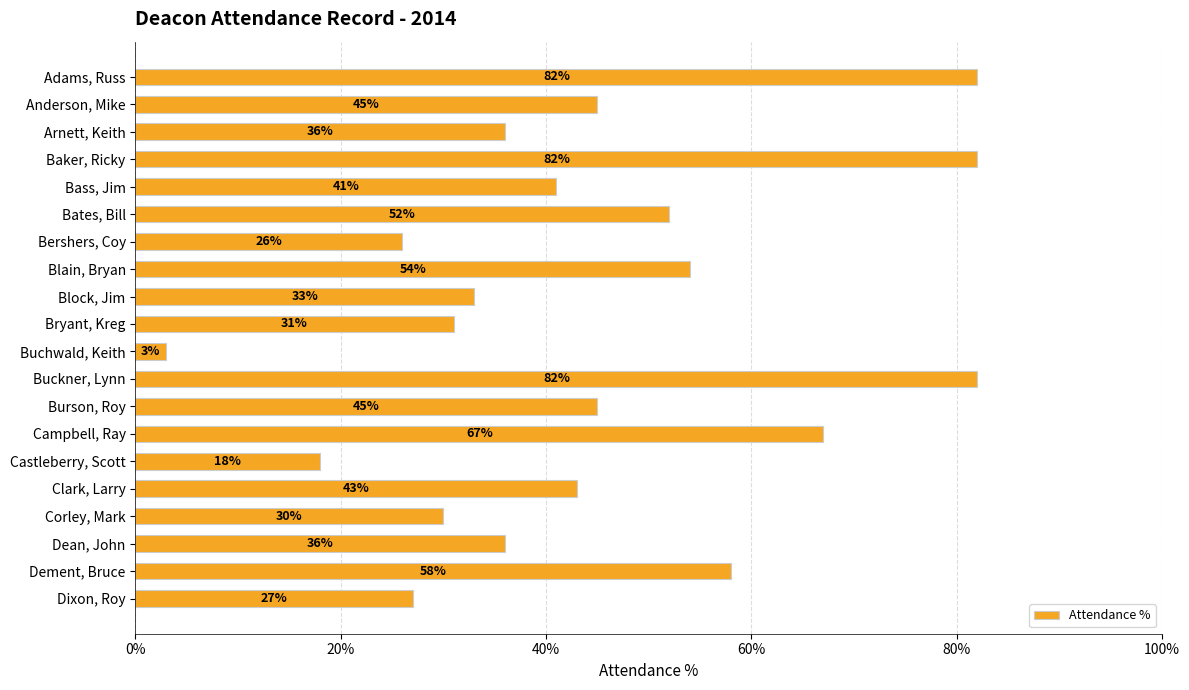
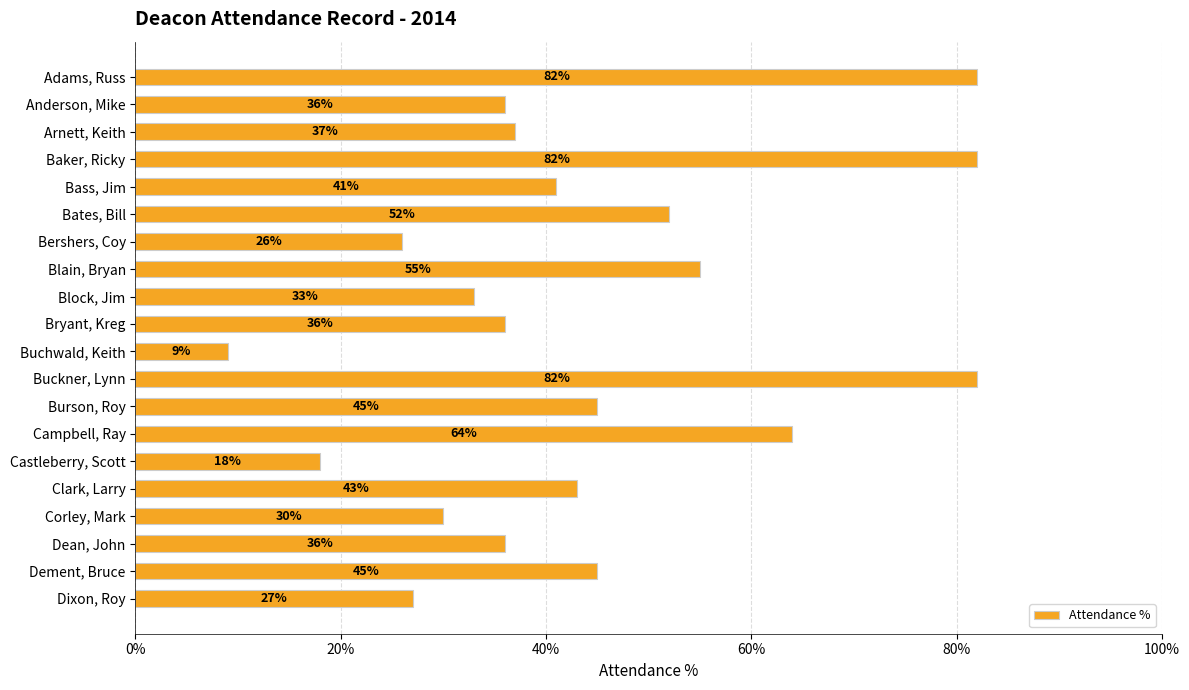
Anderson, Mike: 45% -> 36%
Arnett, Keith: 36% -> 37%
Blain, Bryan: 54% -> 55%
Bryant, Kreg: 31% -> 36%
Buchwald, Keith: 3% -> 9%
Campbell, Ray: 67% -> 64%
Dement, Bruce: 58% -> 45%
